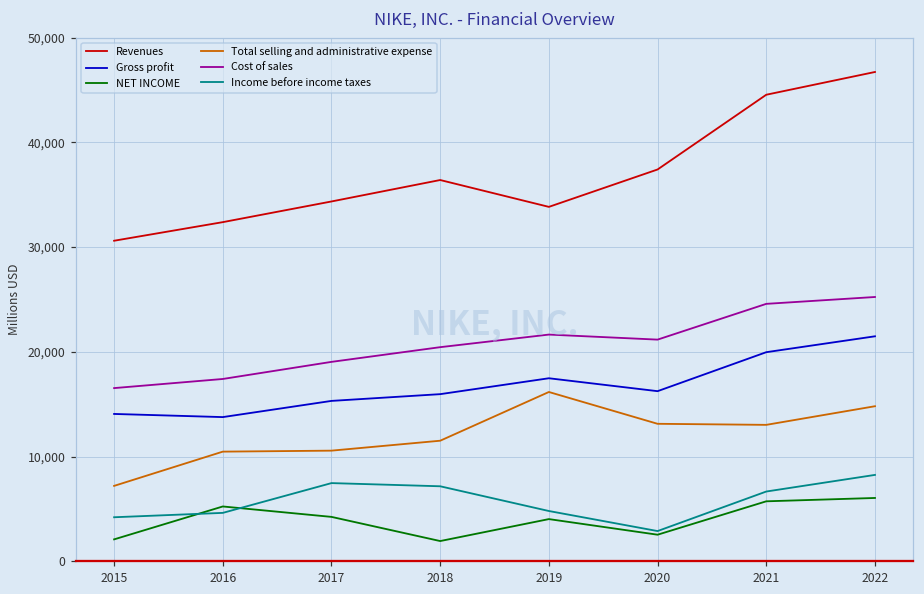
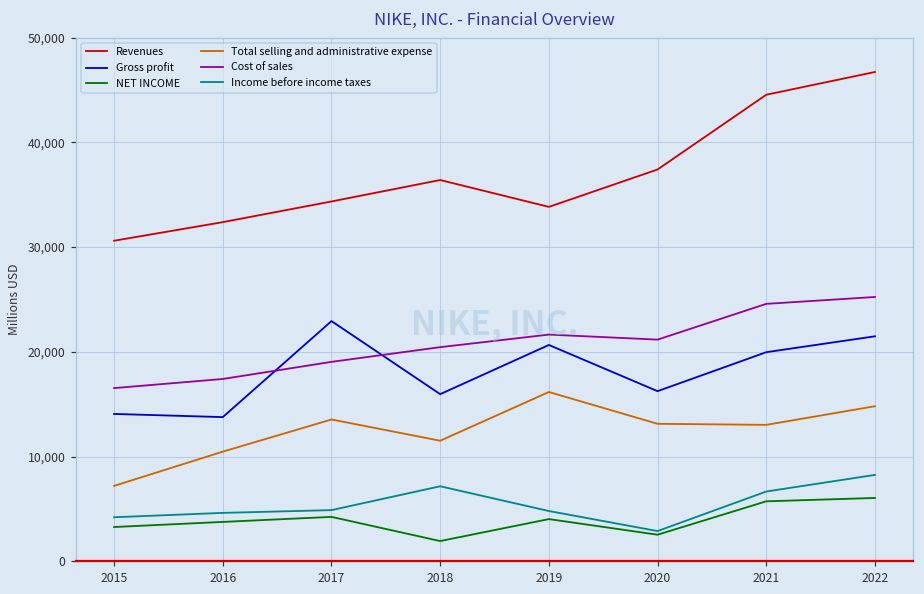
NET INCOME, 2015: 2,000 -> 3,000
NET INCOME, 2016: 5,000 -> 4,000
Gross profit, 2017: 15,000 -> 23,000
Total selling and administrative expense, 2017: 11,000 -> 14,000
Income before income taxes, 2017: 7,000 -> 5,000
Gross profit, 2019: 17,000 -> 21,000
